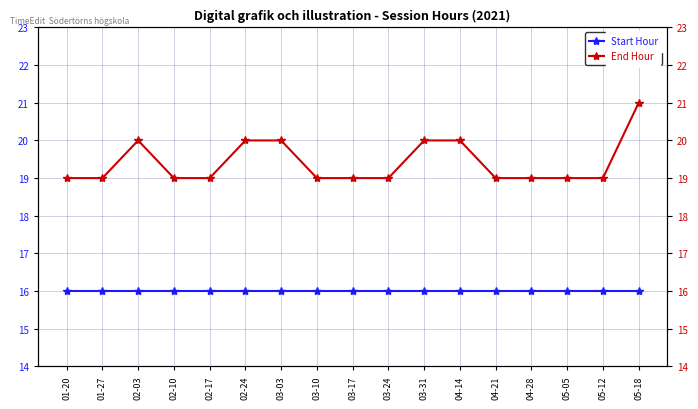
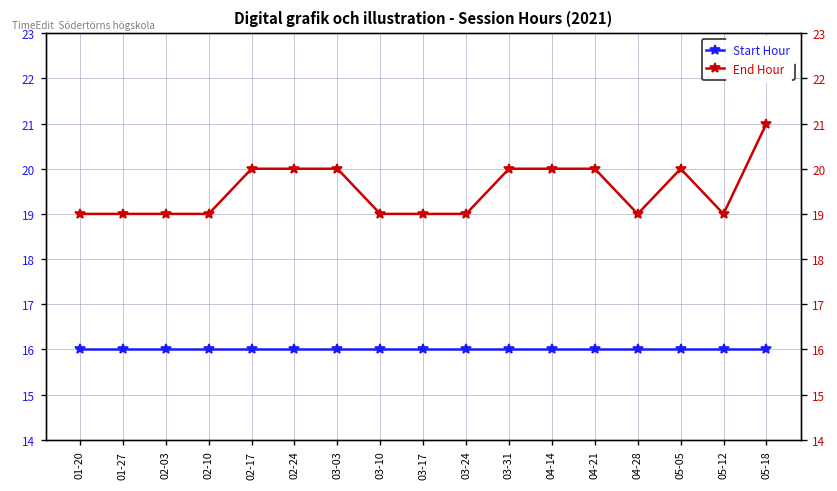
End Hour, 02-03: 20 -> 19
End Hour, 02-17: 19 -> 20
End Hour, 04-21: 19 -> 20
End Hour, 05-05: 19 -> 20
